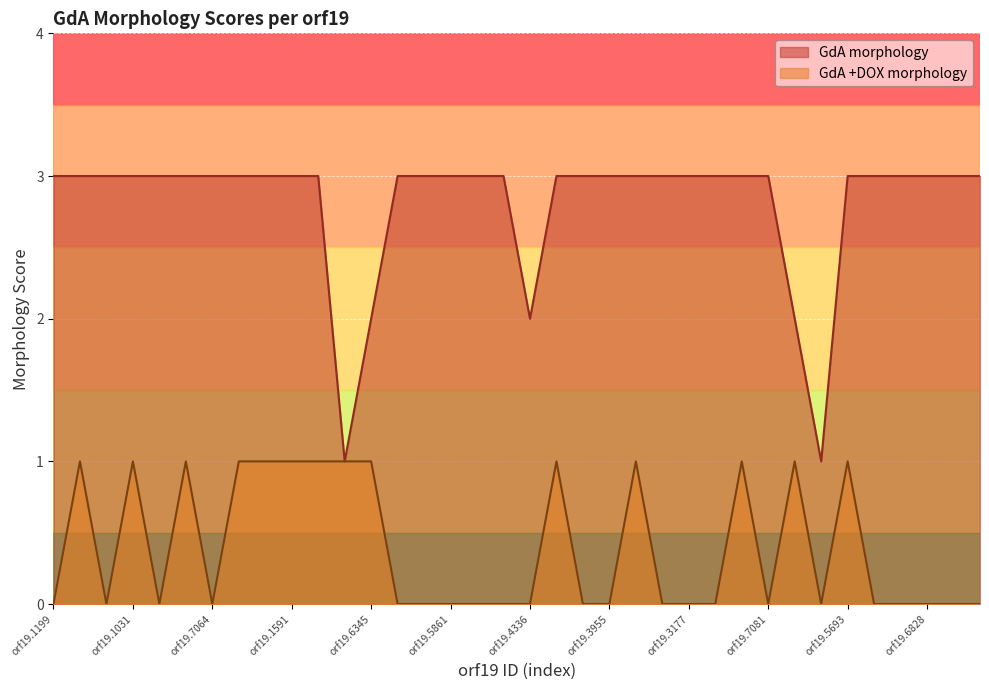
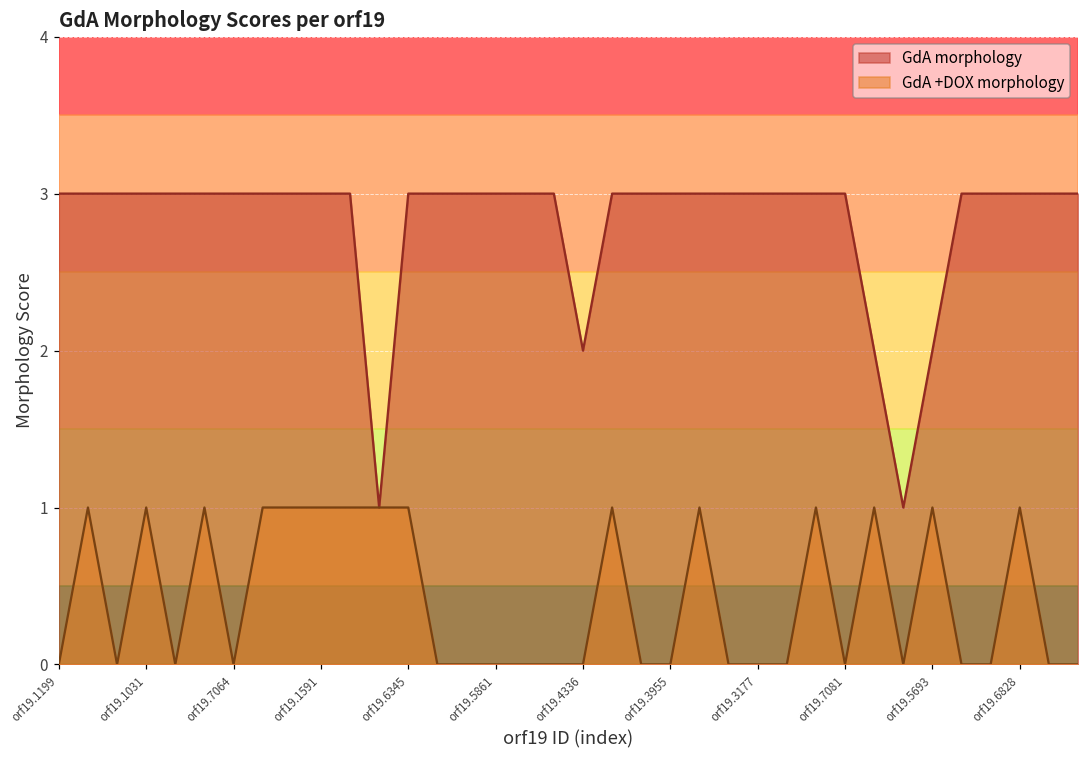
GdA morphology, orf19.6345: 2 -> 3
GdA morphology, orf19.5693: 3 -> 2
GdA +DOX morphology, orf19.6828: 0 -> 1
